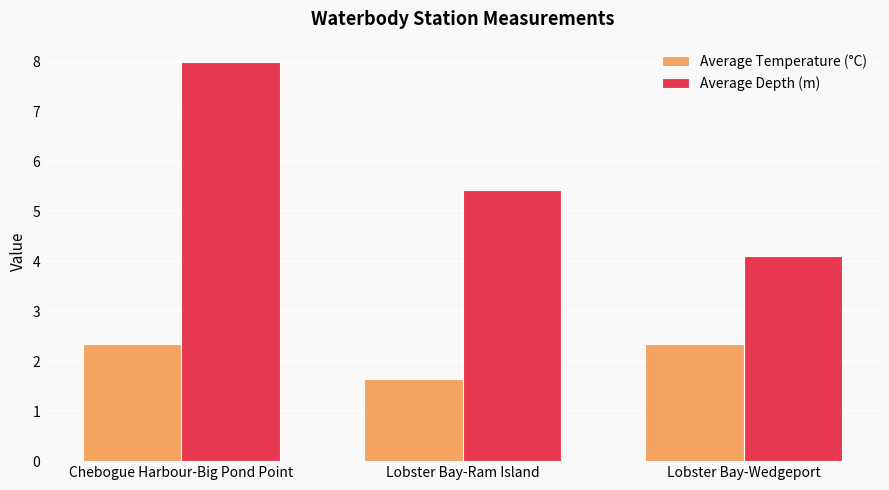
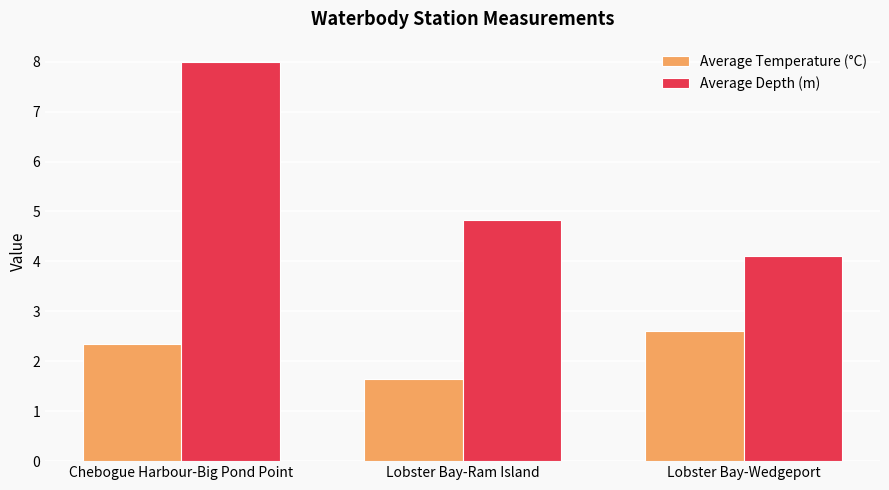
Average Depth (m), Lobster Bay-Ram Island: 5.4 -> 4.8
Average Temperature (°C), Lobster Bay-Wedgeport: 2.3 -> 2.6
